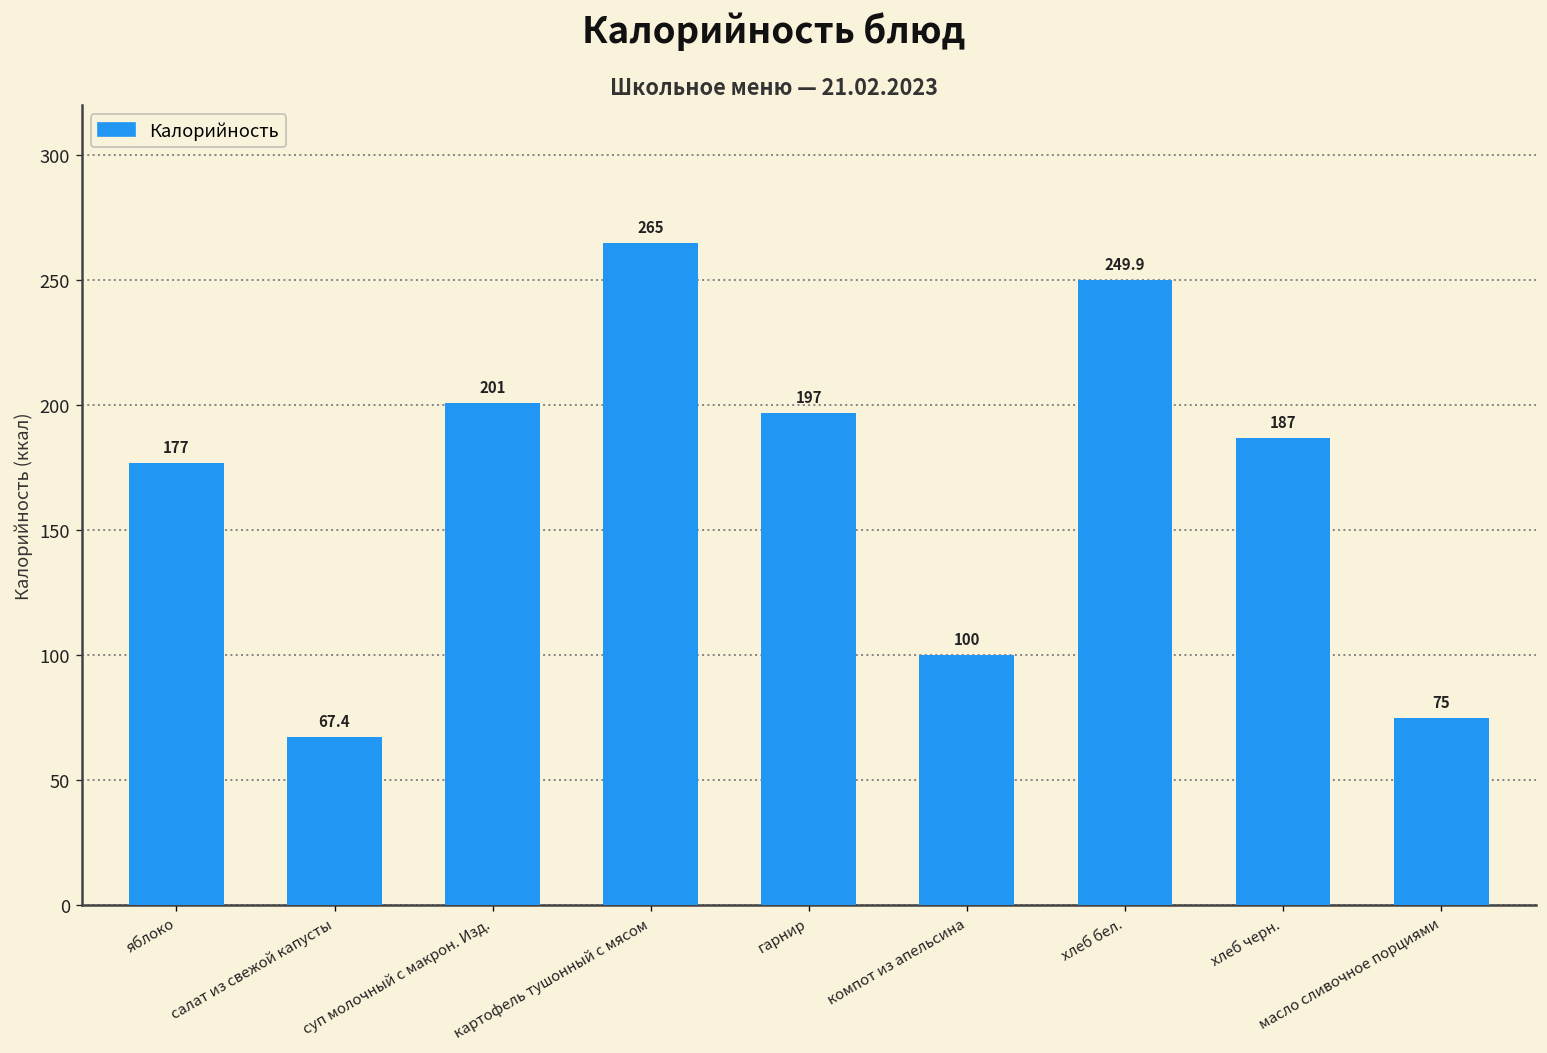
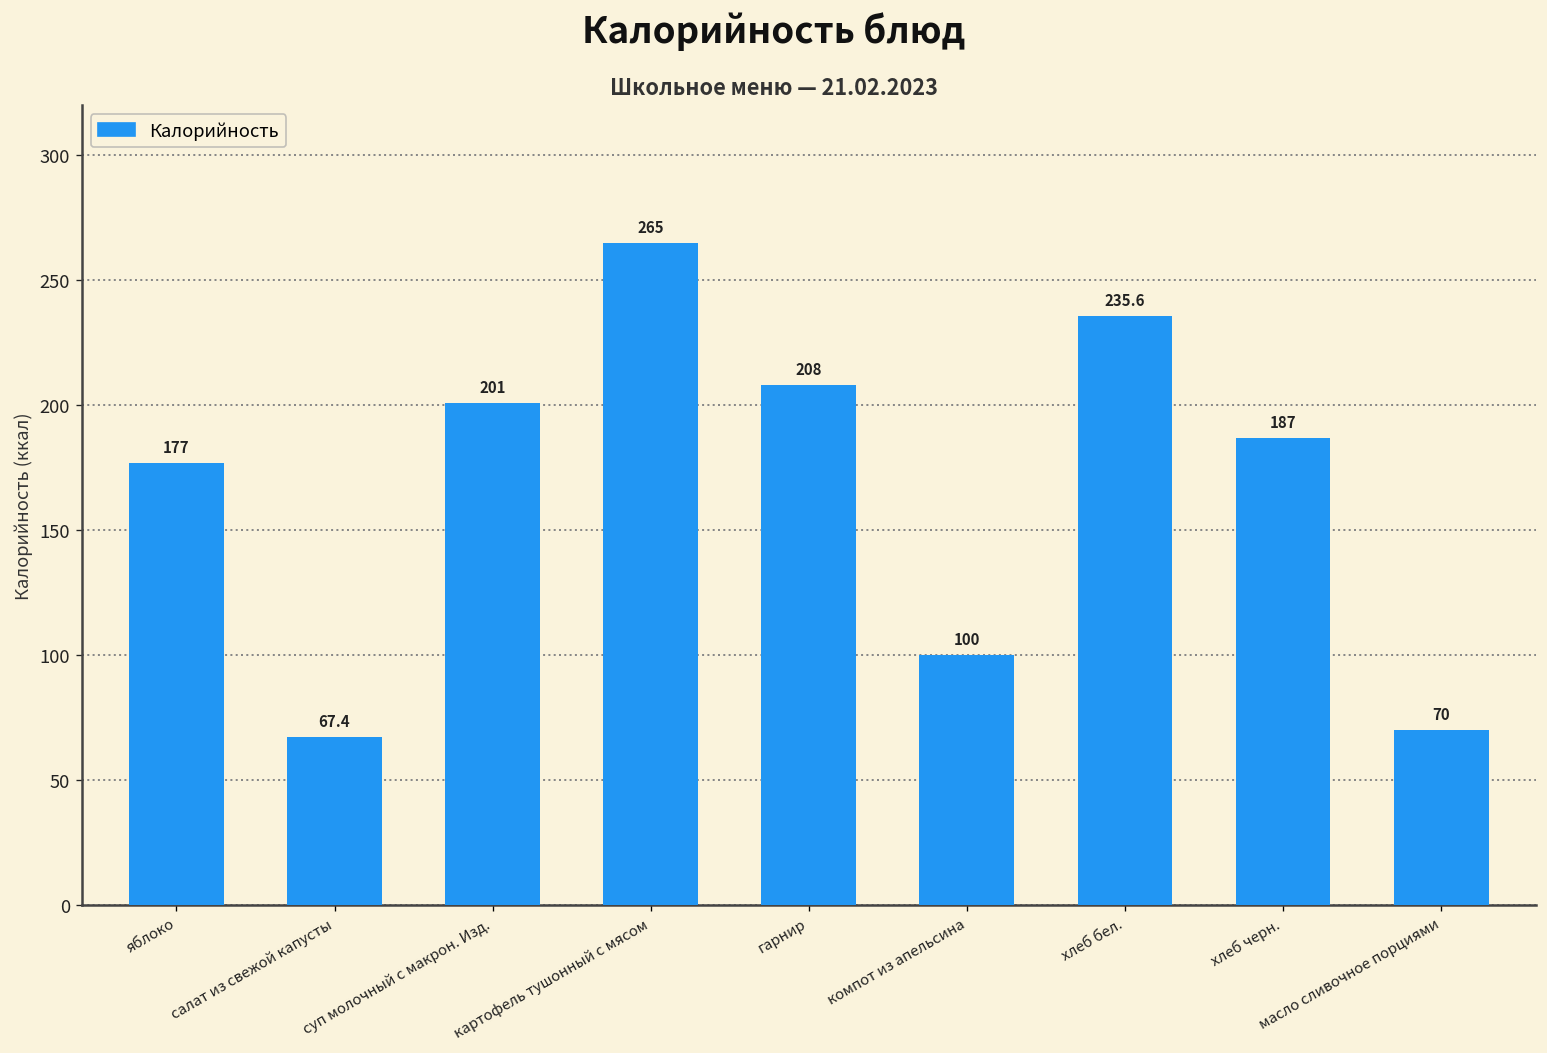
гарнир: 197 -> 208
хлеб бел.: 249.9 -> 235.6
масло сливочное порциями: 75 -> 70
